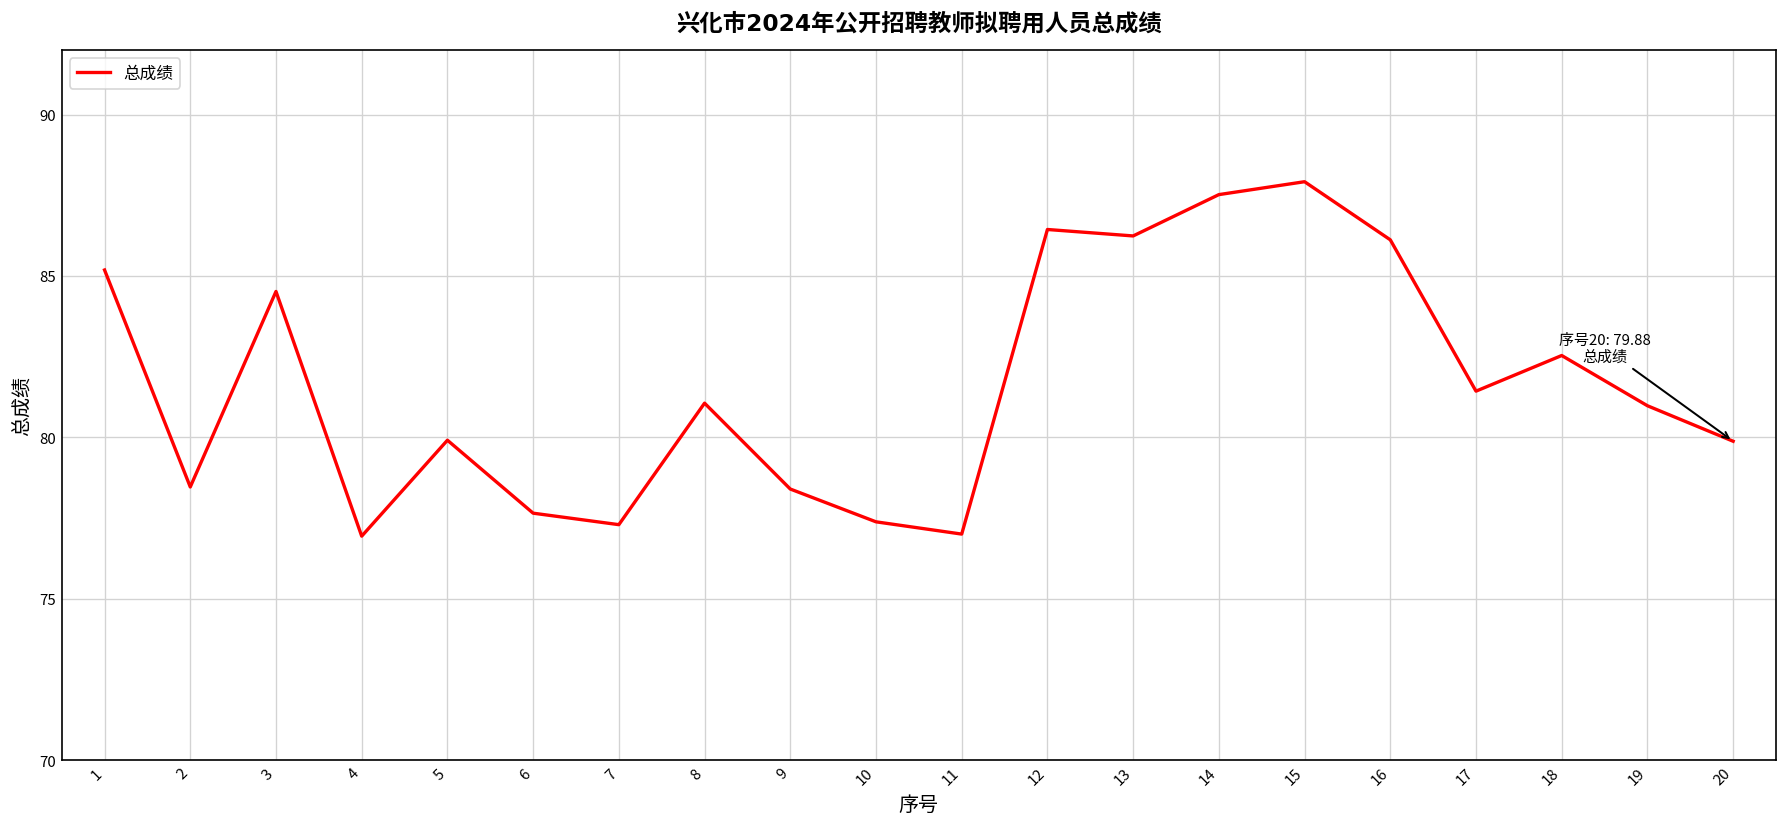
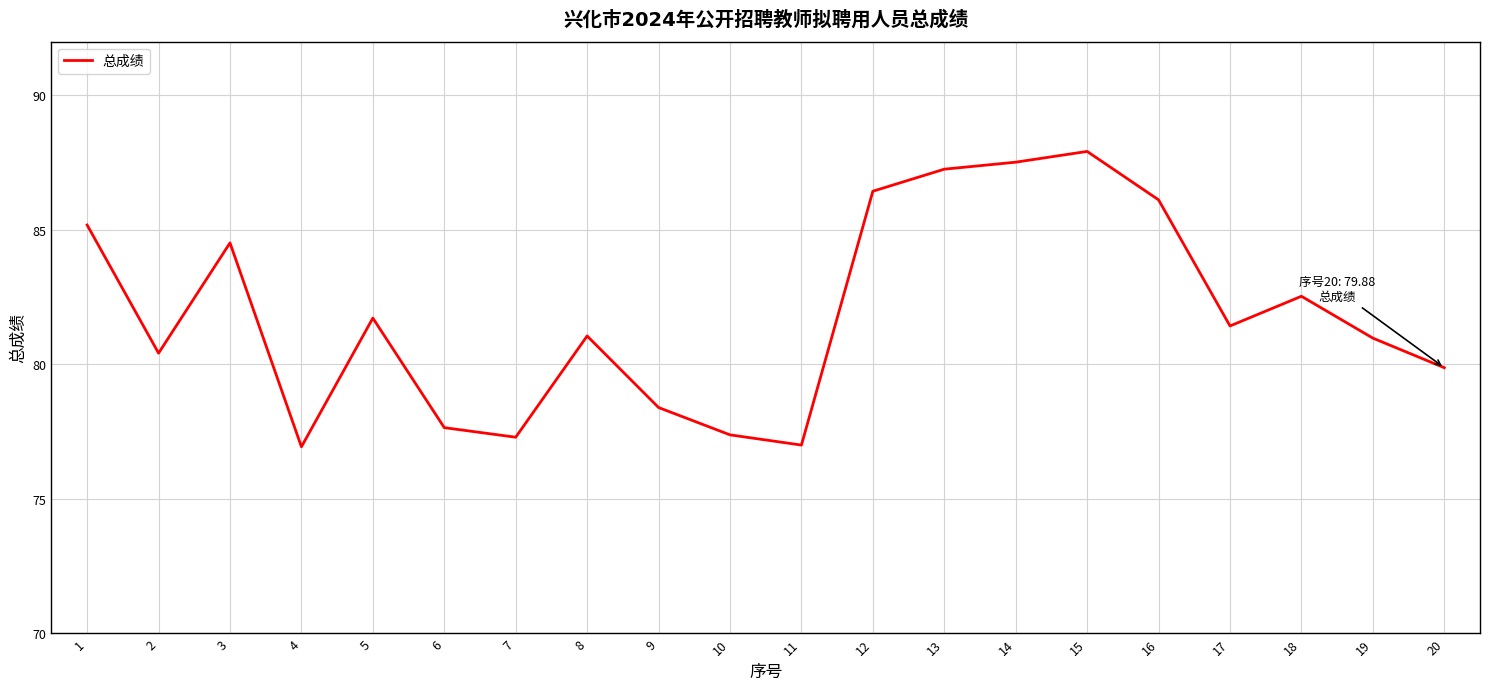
2: 78.5 -> 80.4
5: 79.9 -> 81.7
13: 86.2 -> 87.3
